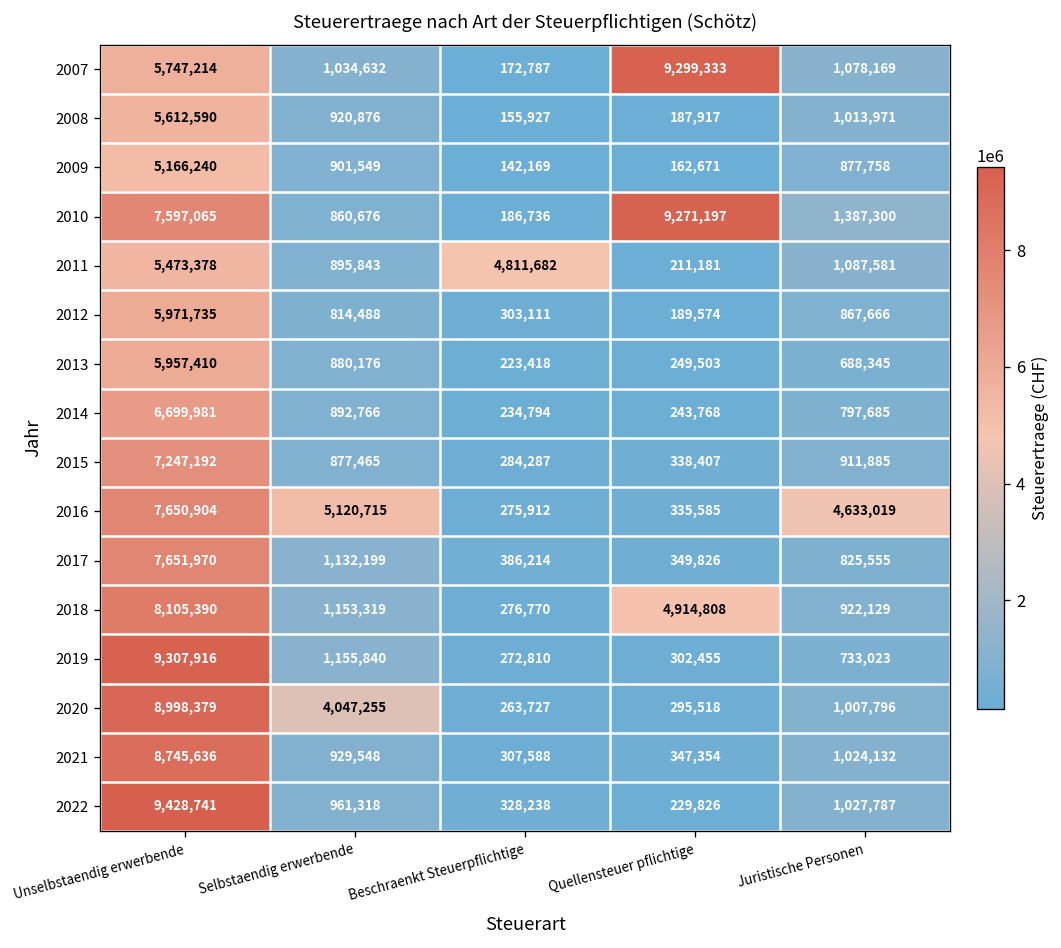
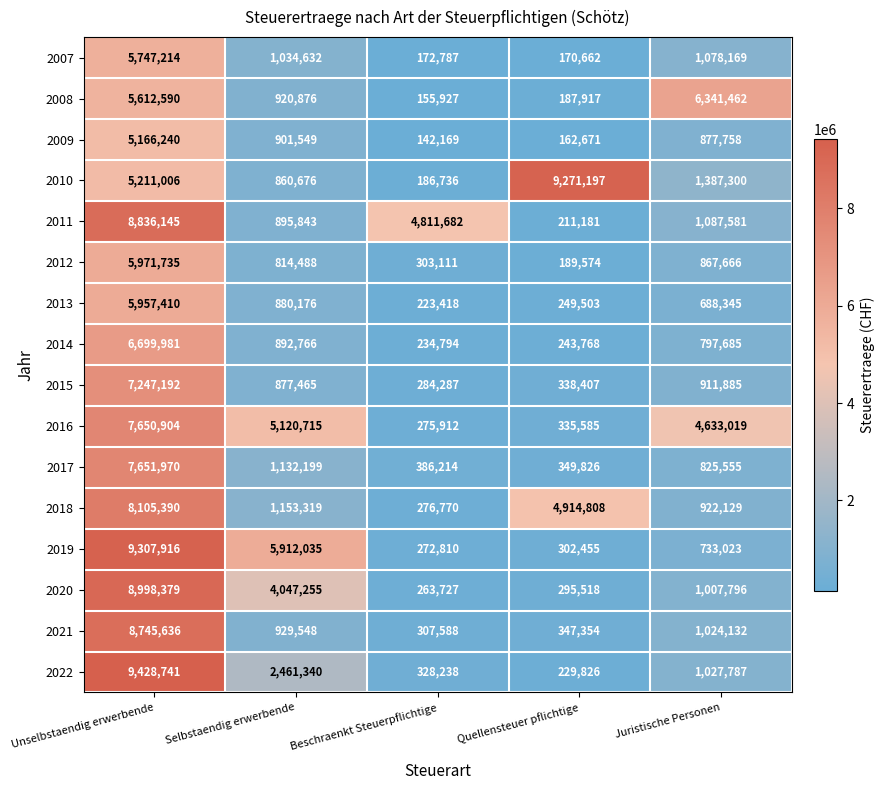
2007, Quellensteuer pflichtige: 9,299,333 -> 170,662
2008, Juristische Personen: 1,013,971 -> 6,341,462
2010, Unselbstaendig erwerbende: 7,597,065 -> 5,211,006
2011, Unselbstaendig erwerbende: 5,473,378 -> 8,836,145
2019, Selbstaendig erwerbende: 1,155,840 -> 5,912,035
2022, Selbstaendig erwerbende: 961,318 -> 2,461,340
